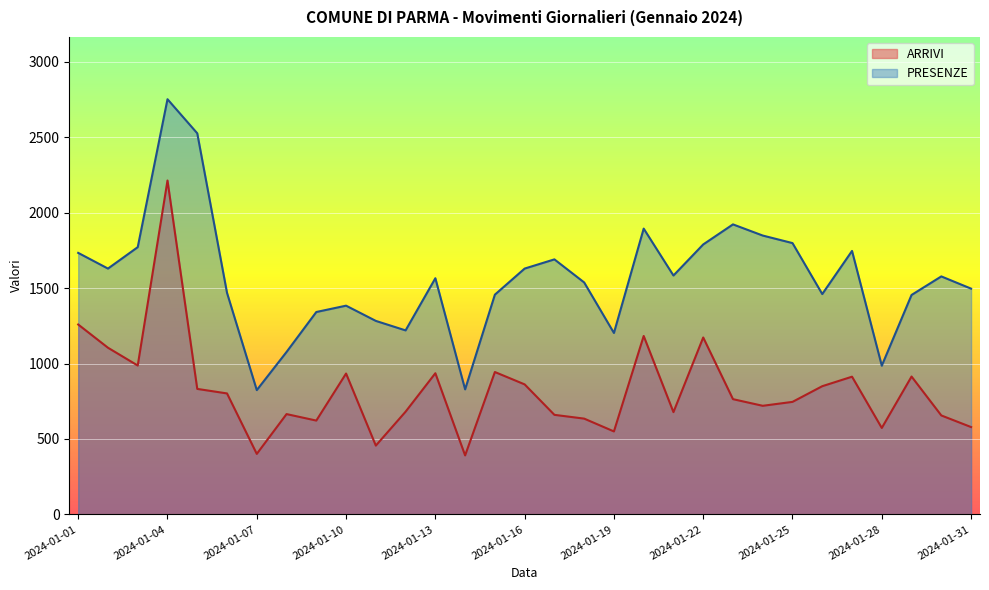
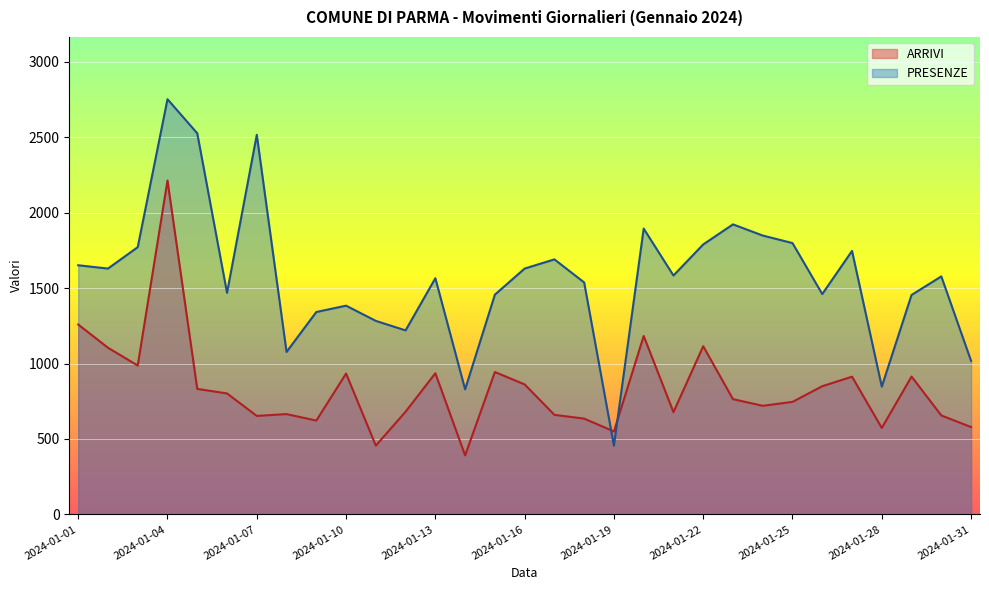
PRESENZE, 2024-01-01: 1730 -> 1650
ARRIVI, 2024-01-07: 400 -> 650
PRESENZE, 2024-01-07: 820 -> 2520
PRESENZE, 2024-01-19: 1200 -> 460
ARRIVI, 2024-01-22: 1170 -> 1120
PRESENZE, 2024-01-28: 990 -> 850
PRESENZE, 2024-01-31: 1500 -> 1020
